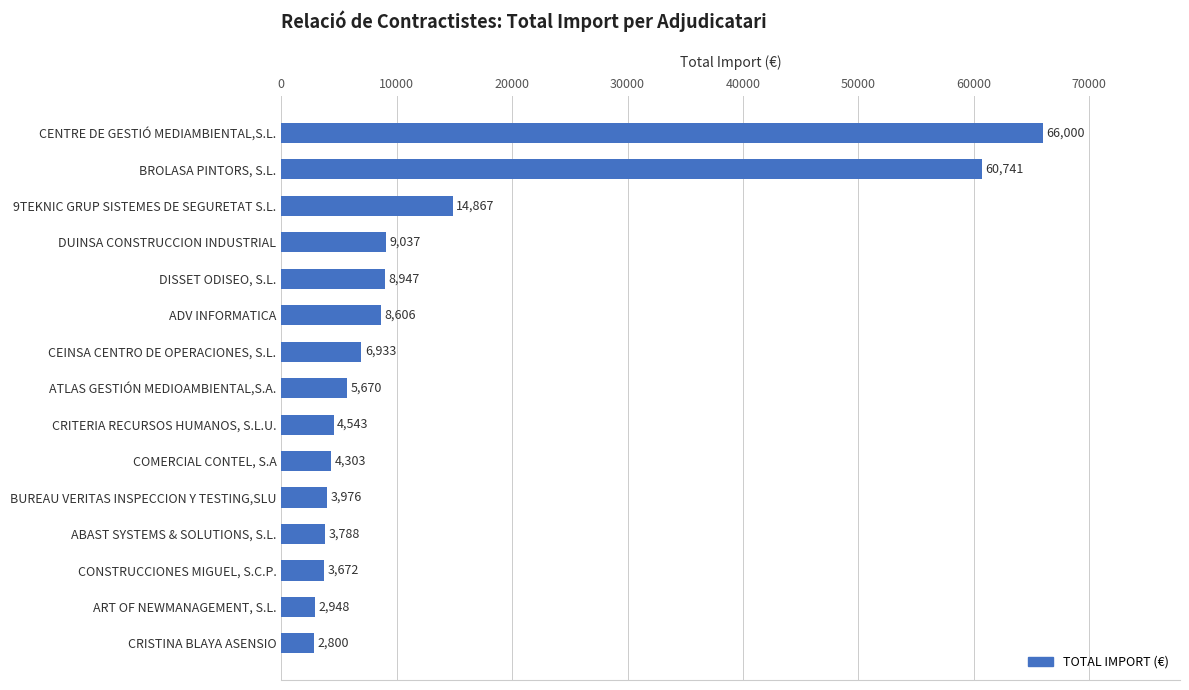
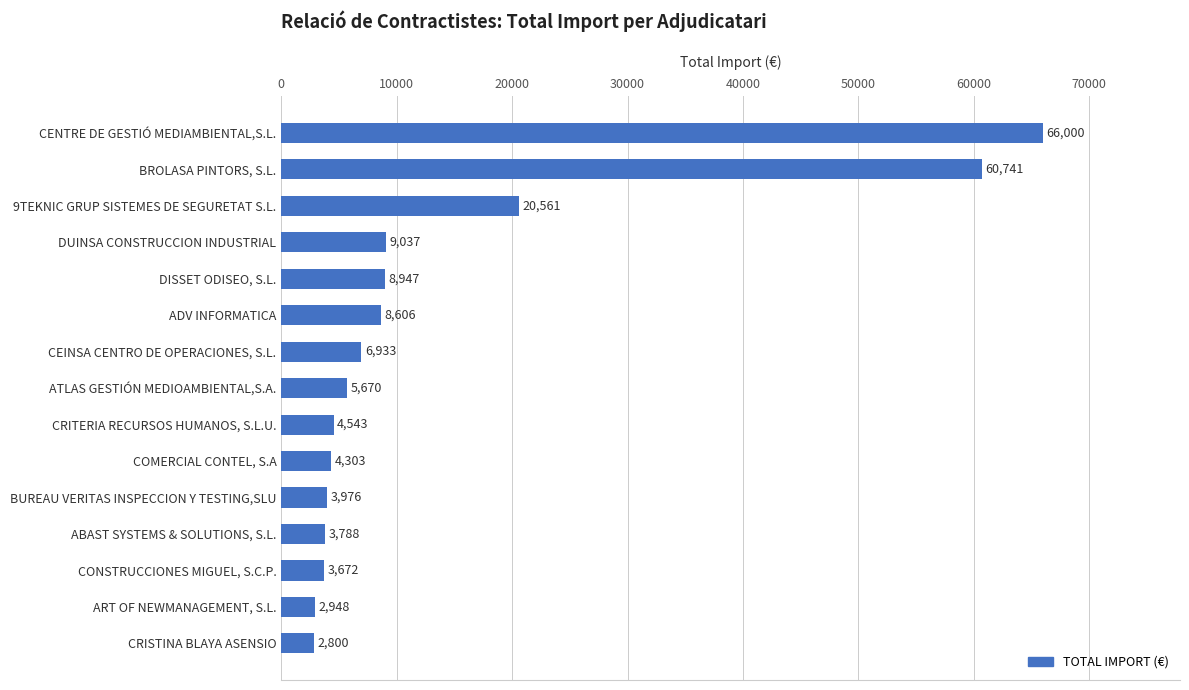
9TEKNIC GRUP SISTEMES DE SEGURETAT S.L.: 14,867 -> 20,561
